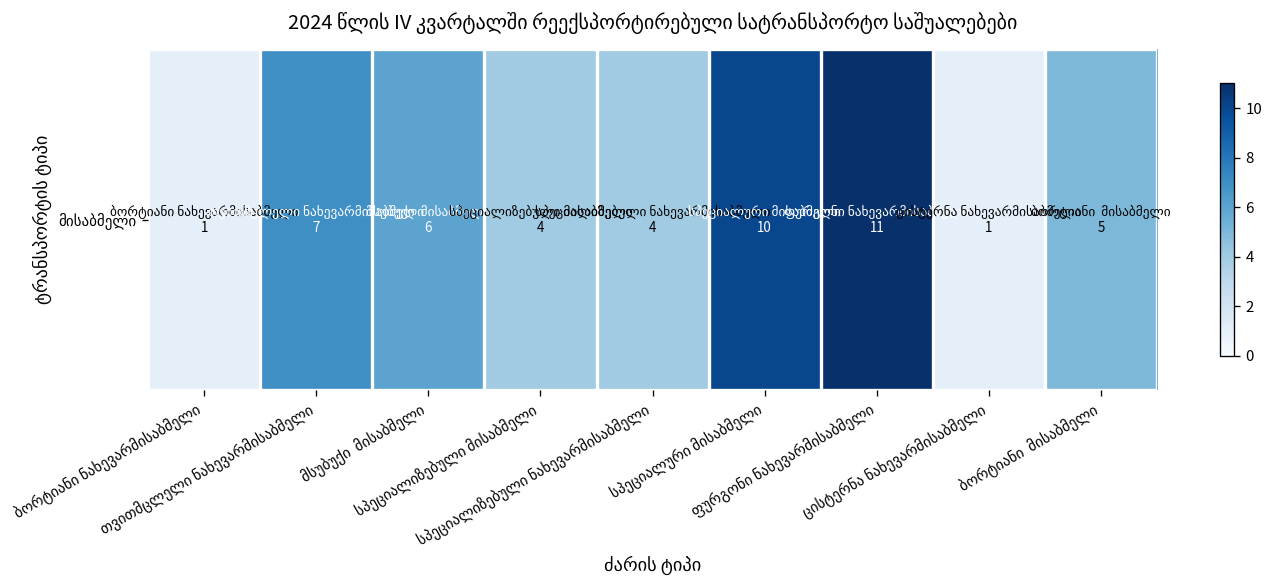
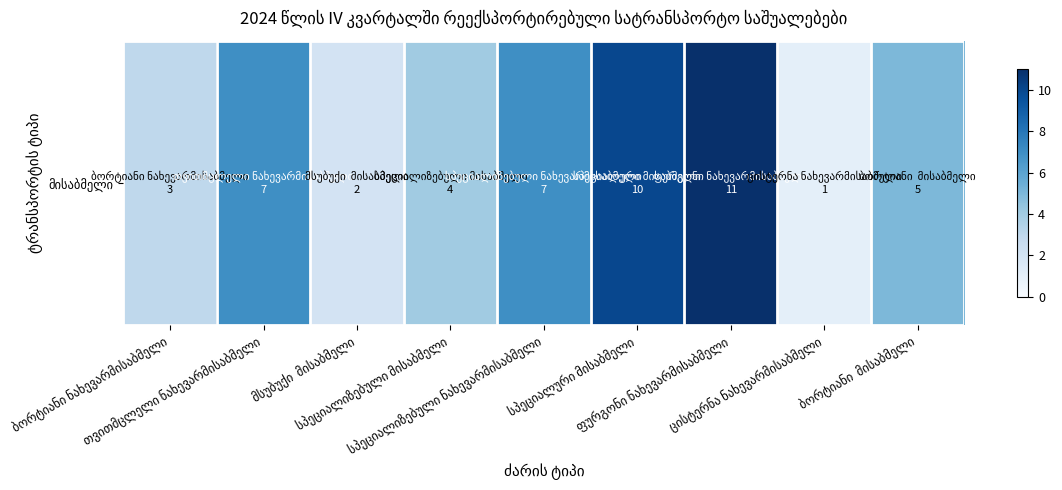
მისაბმელი, ბორტიანი ნახევარმისაბმელი: 1 -> 3
მისაბმელი, მსუბუქი მისაბმელი: 6 -> 2
მისაბმელი, სპეციალიზებული ნახევარმისაბმელი: 4 -> 7
